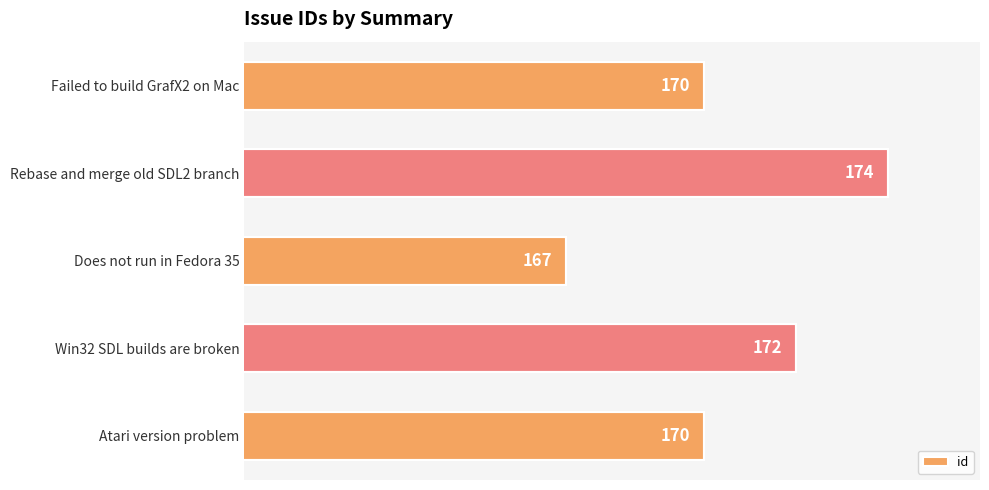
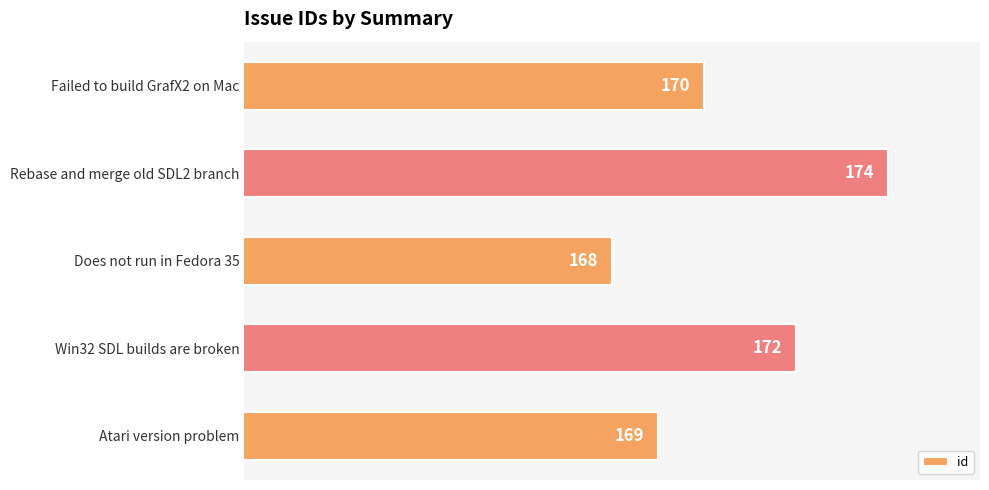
Does not run in Fedora 35: 167 -> 168
Atari version problem: 170 -> 169
